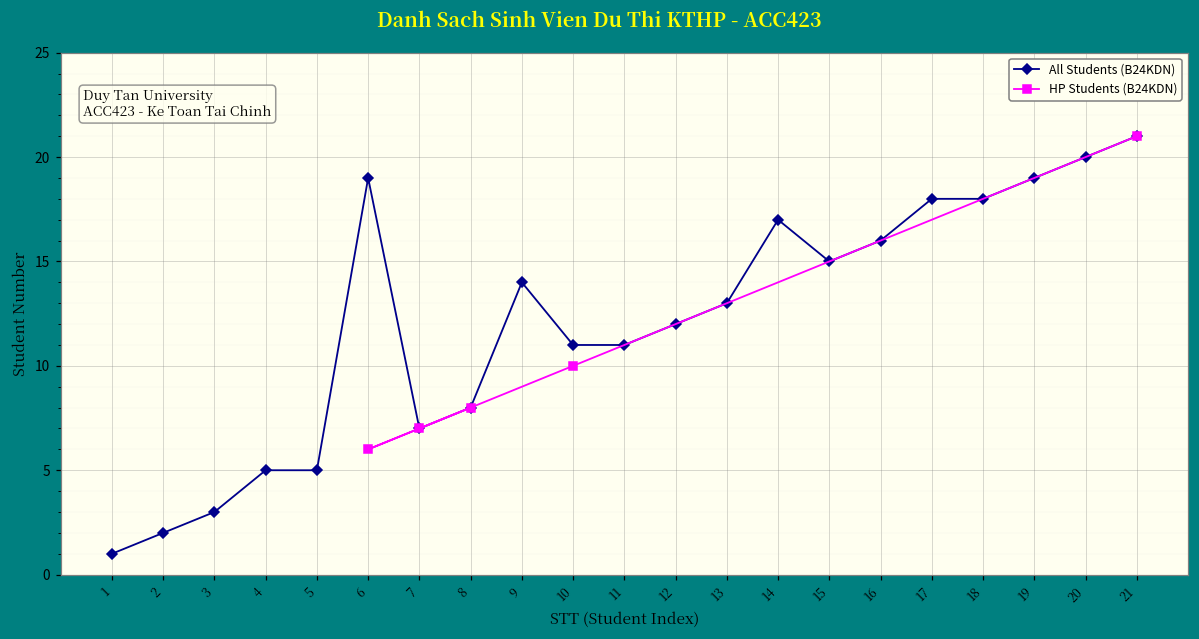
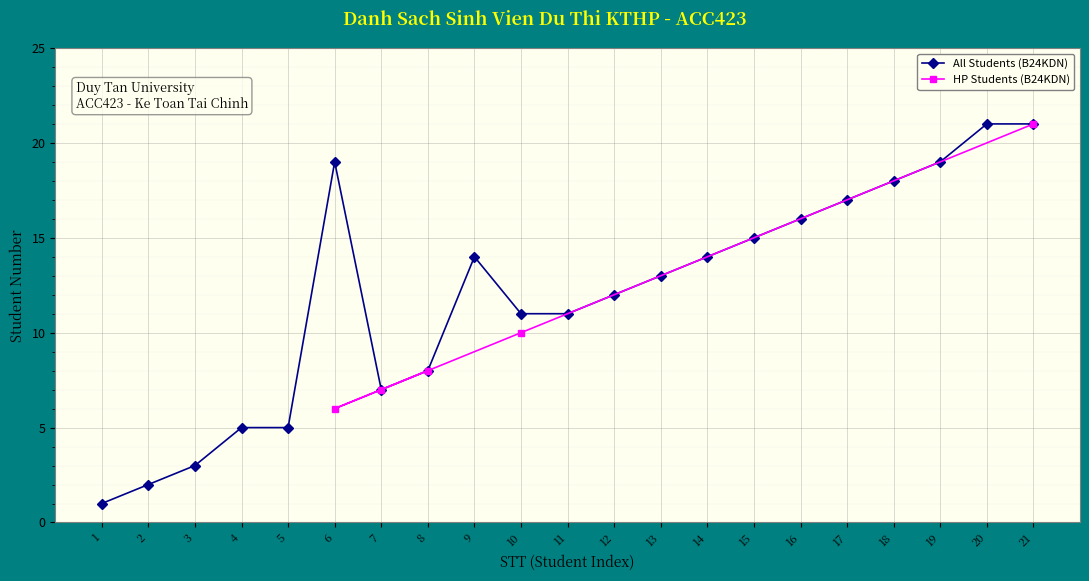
All Students (B24KDN), 14: 17 -> 14
All Students (B24KDN), 17: 18 -> 17
All Students (B24KDN), 20: 20 -> 21
